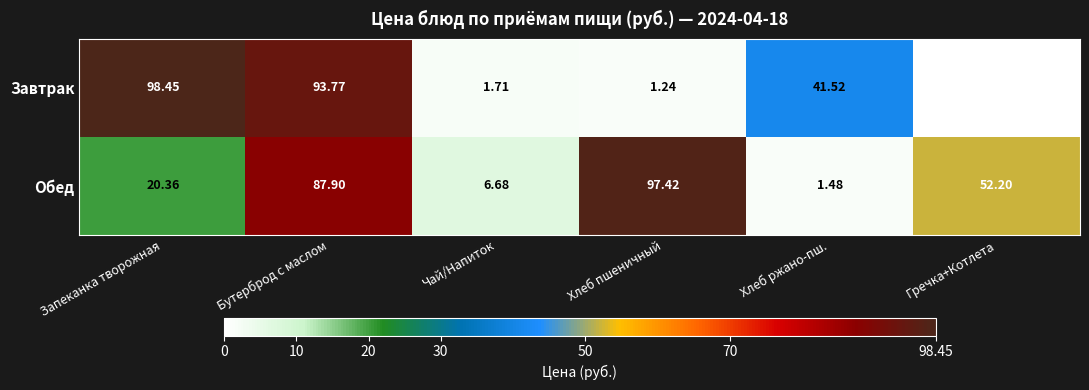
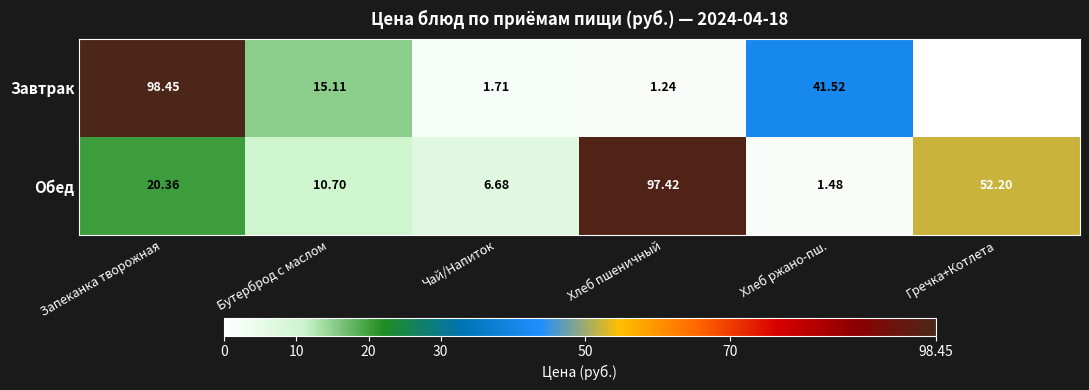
Завтрак, Бутерброд с маслом: 93.77 -> 15.11
Обед, Бутерброд с маслом: 87.90 -> 10.70
